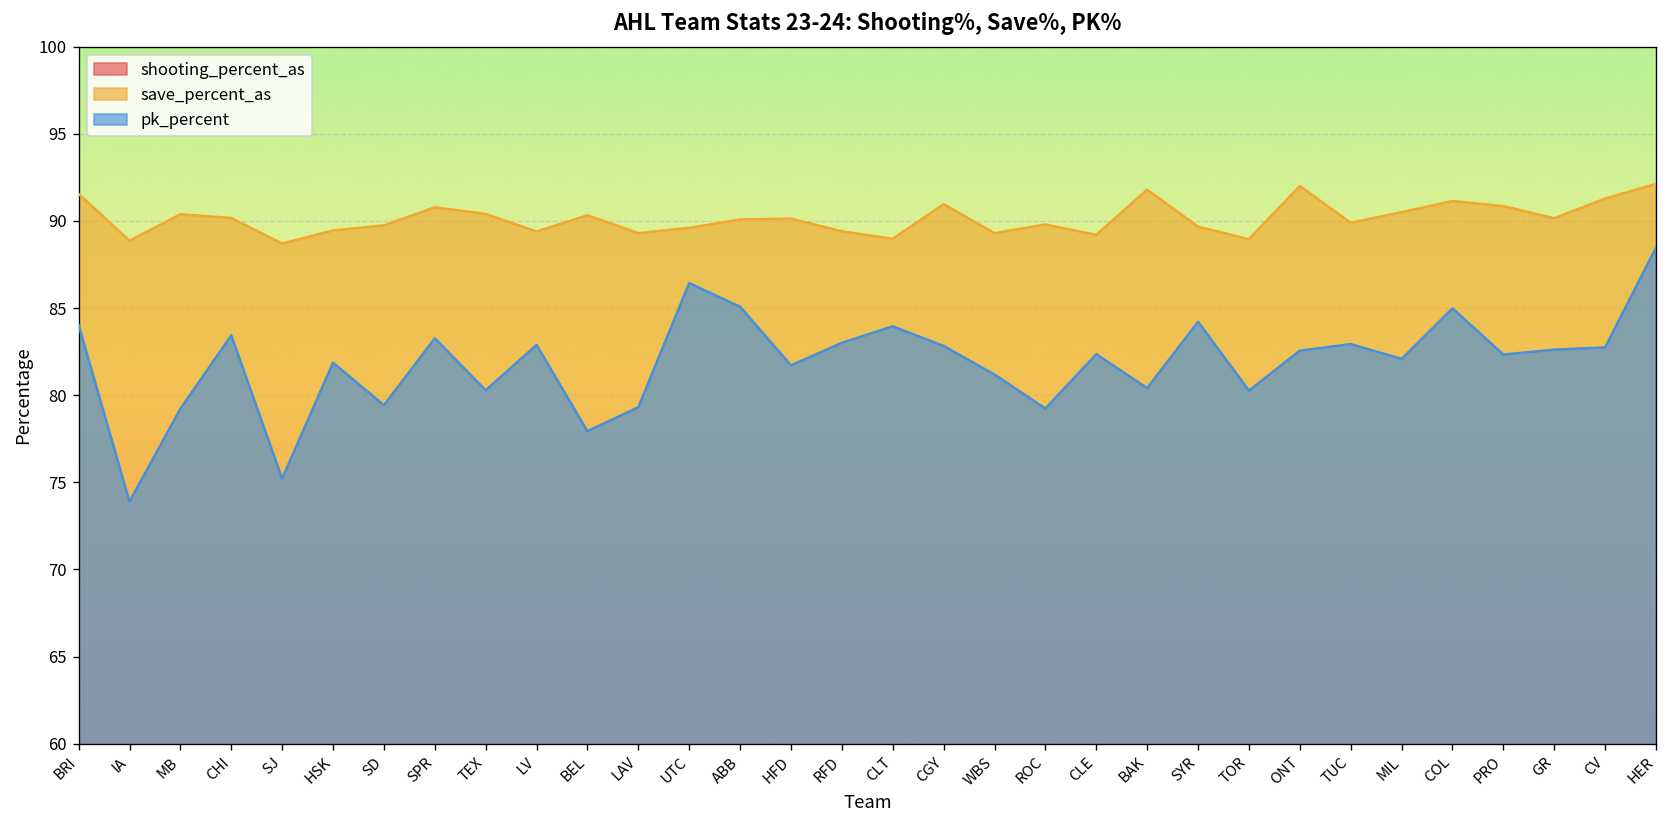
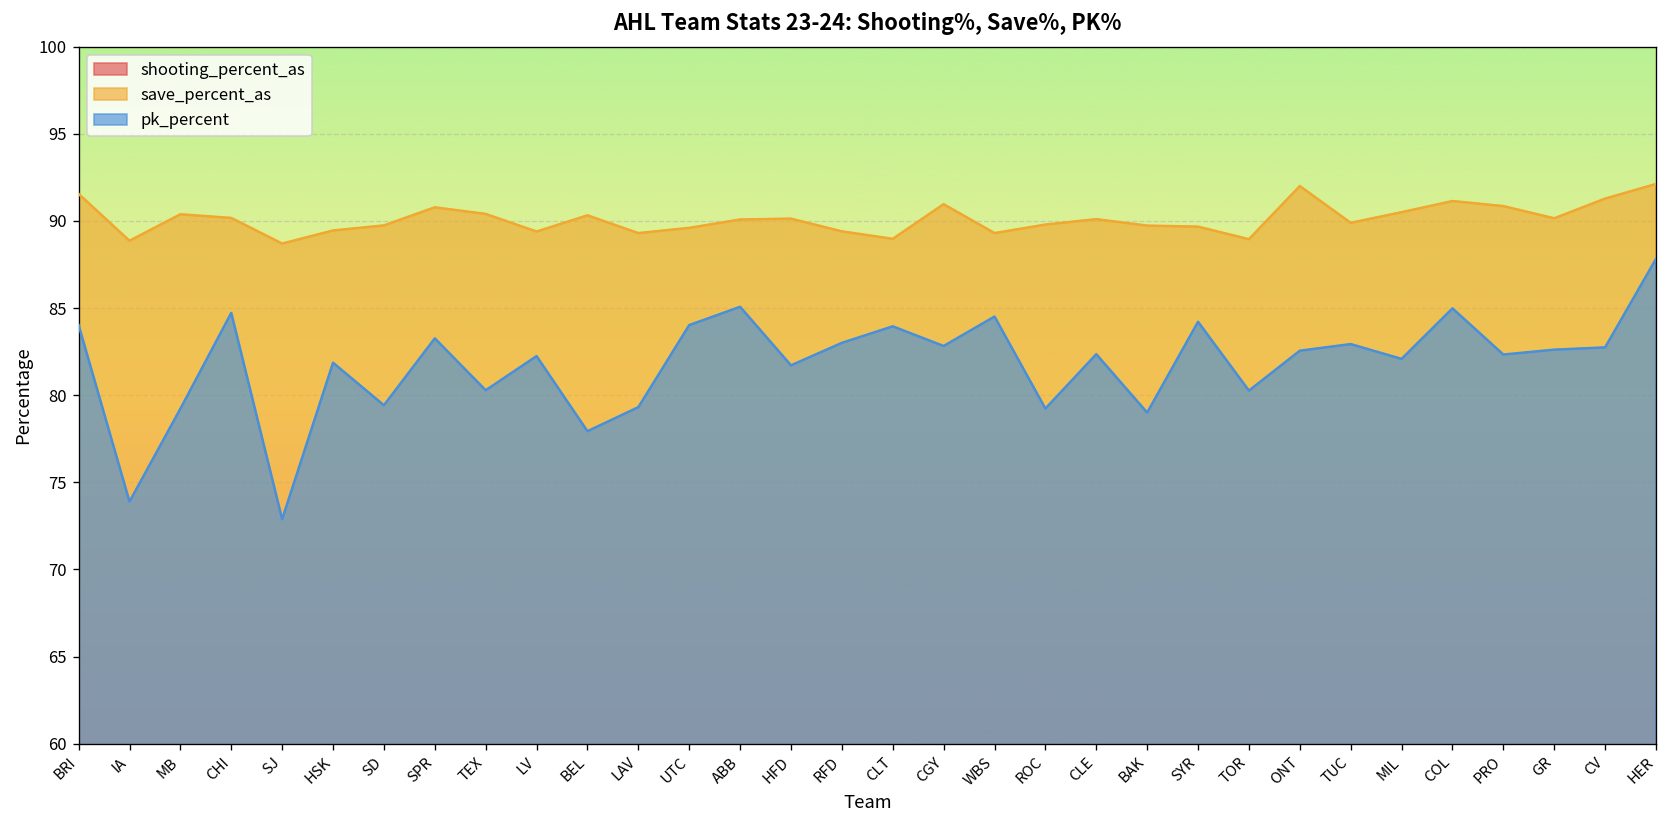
pk_percent, CHI: 83.4 -> 84.7
pk_percent, SJ: 75.2 -> 72.9
pk_percent, LV: 82.9 -> 82.2
pk_percent, UTC: 86.4 -> 84.0
pk_percent, WBS: 81.2 -> 84.5
save_percent_as, CLE: 89.2 -> 90.1
save_percent_as, BAK: 91.8 -> 89.7
pk_percent, BAK: 80.4 -> 79.0
pk_percent, HER: 88.5 -> 87.8
